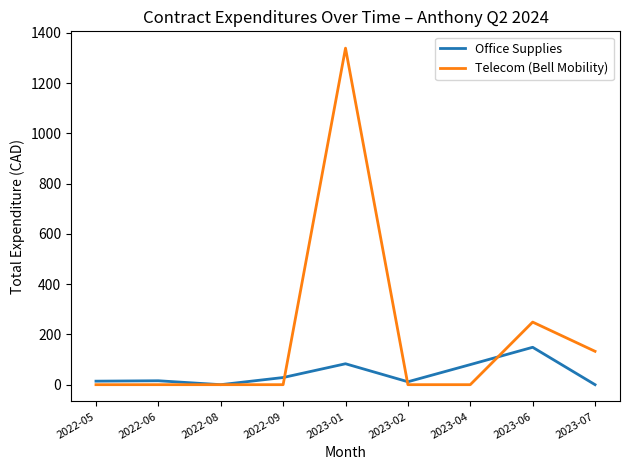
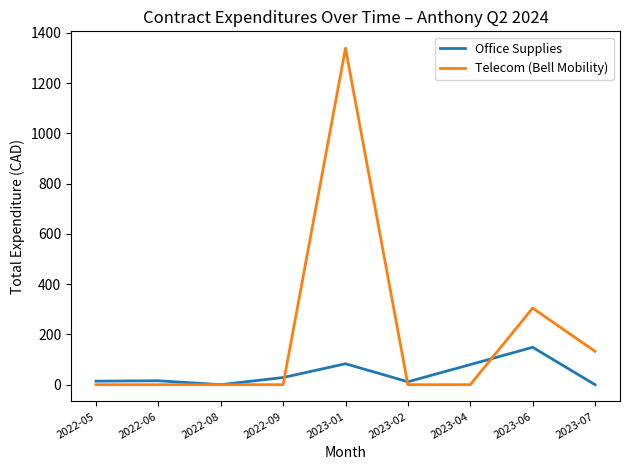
Telecom (Bell Mobility), 2023-06: 250 -> 300
